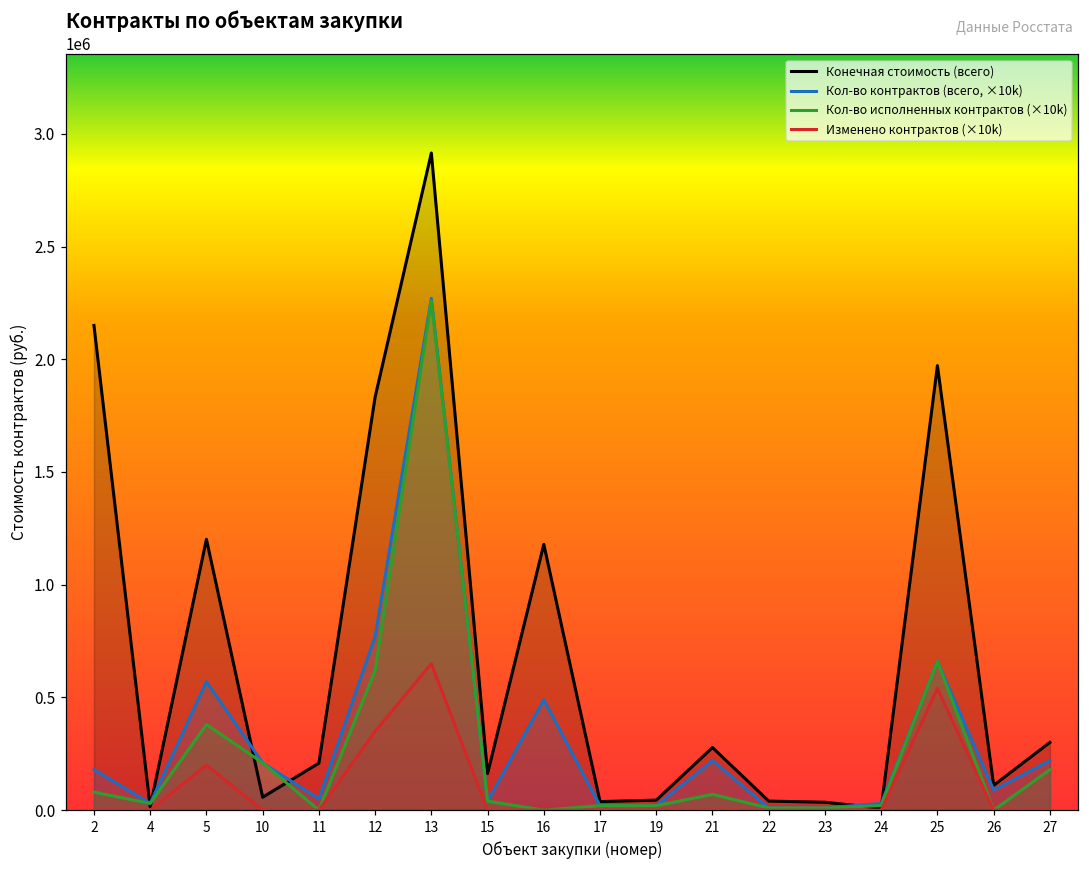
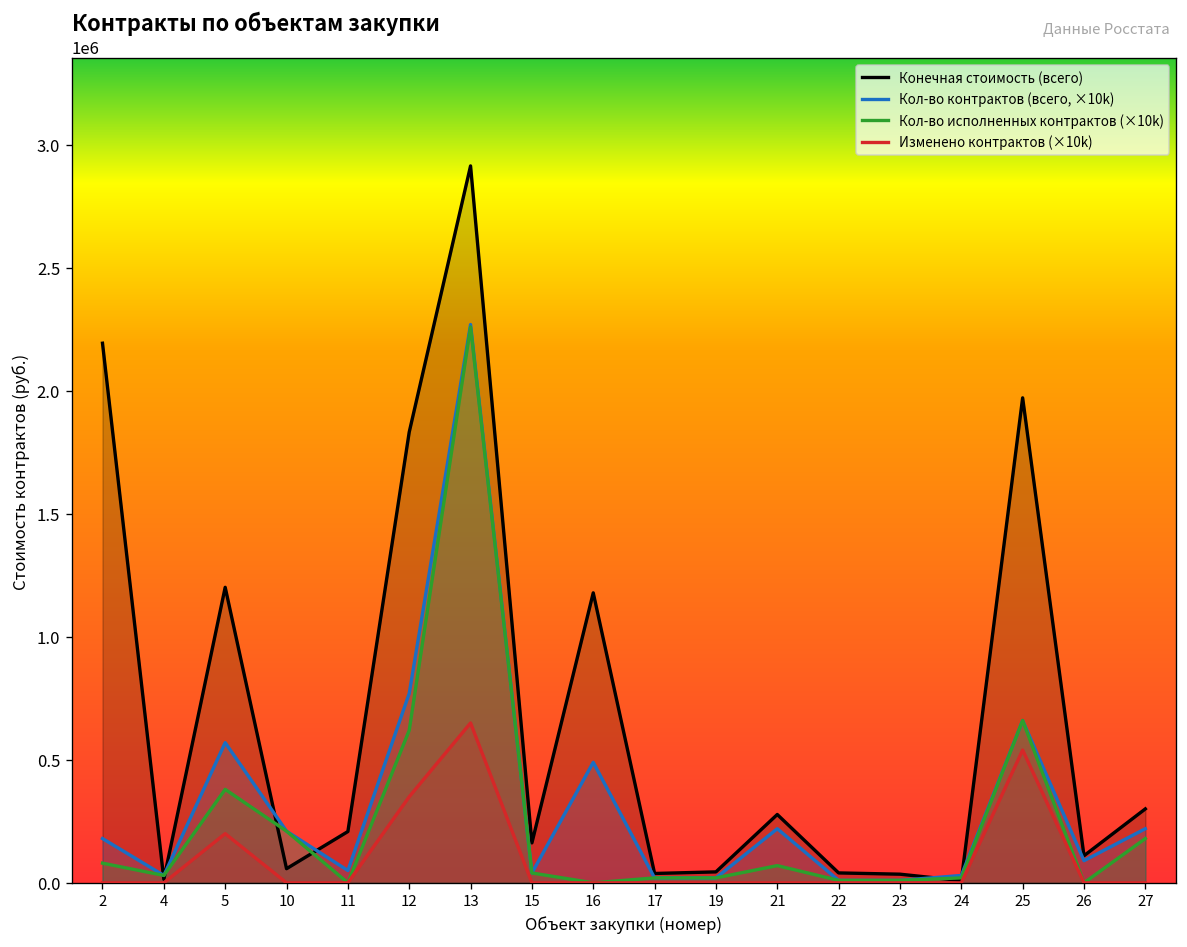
Конечная стоимость (всего), 2: 2150000 -> 2190000
